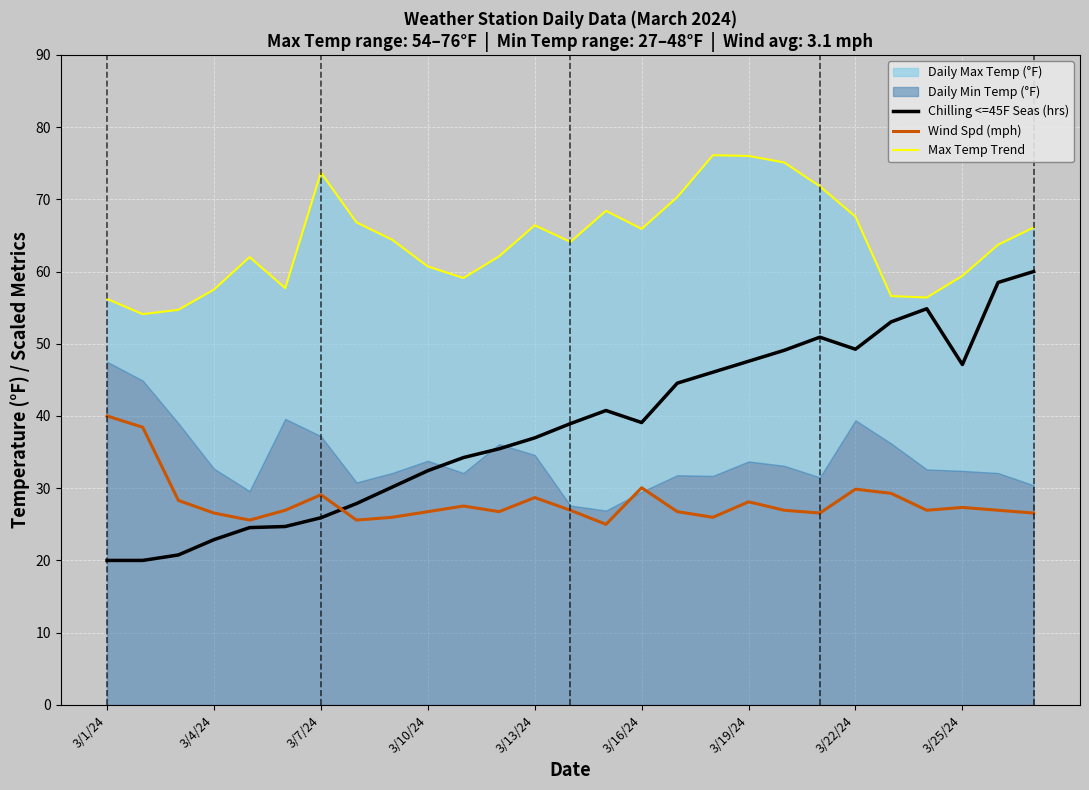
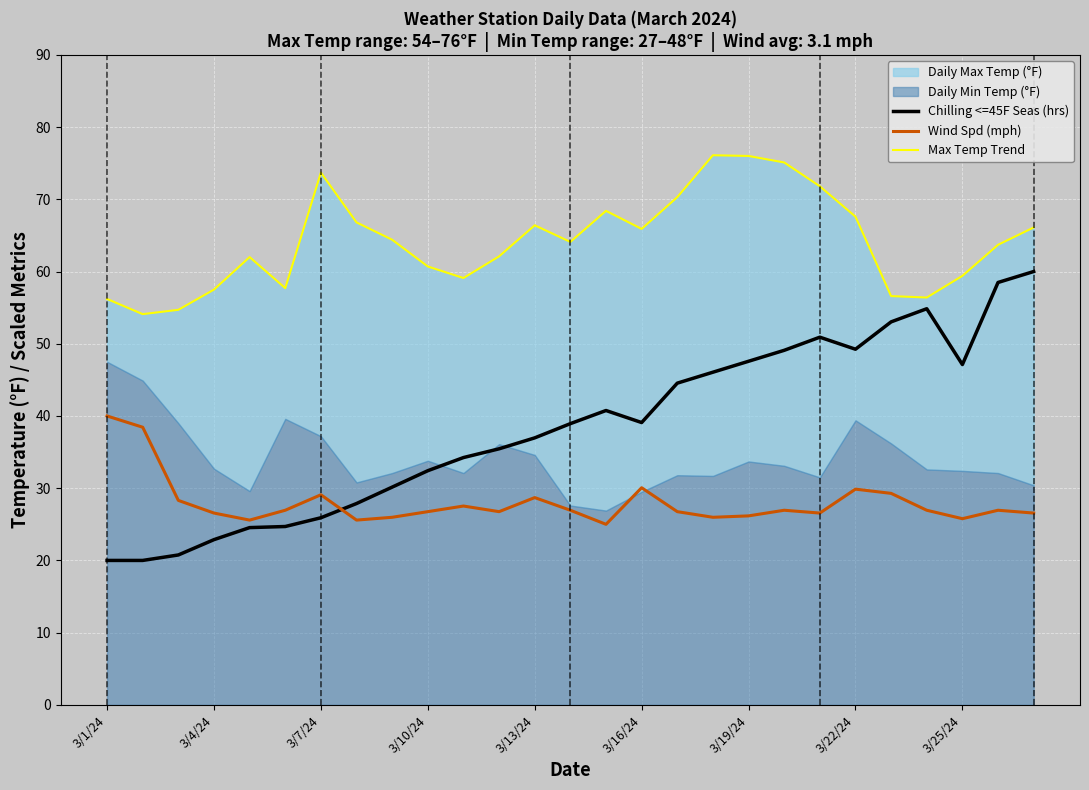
Wind Spd (mph), 3/19/24: 28 -> 26
Wind Spd (mph), 3/25/24: 27 -> 26
